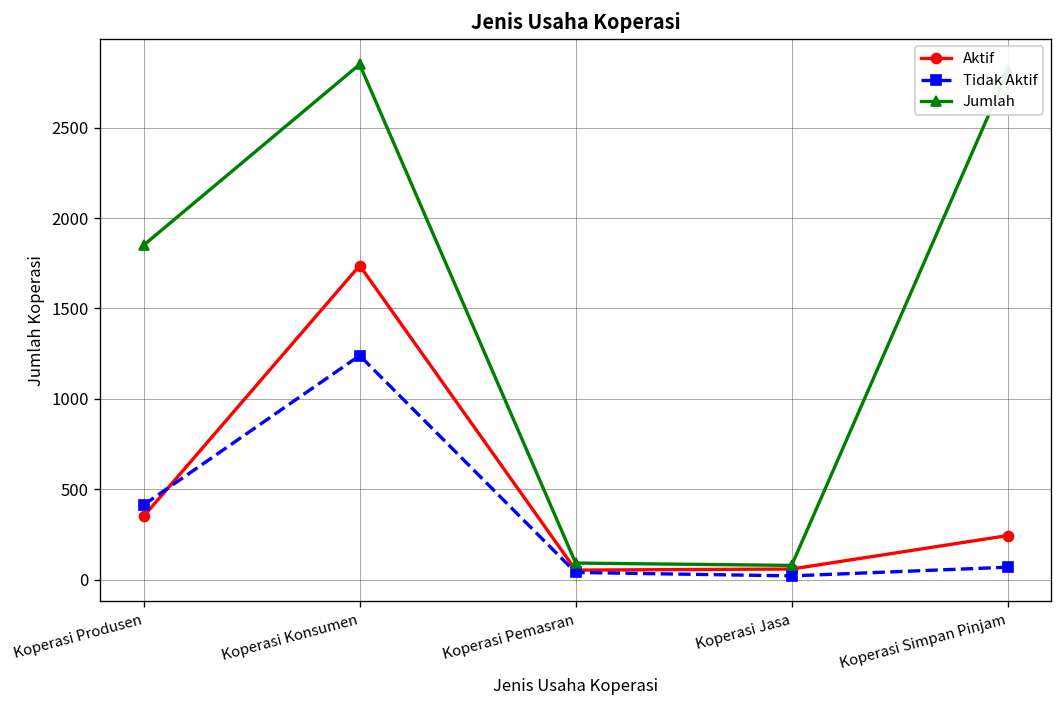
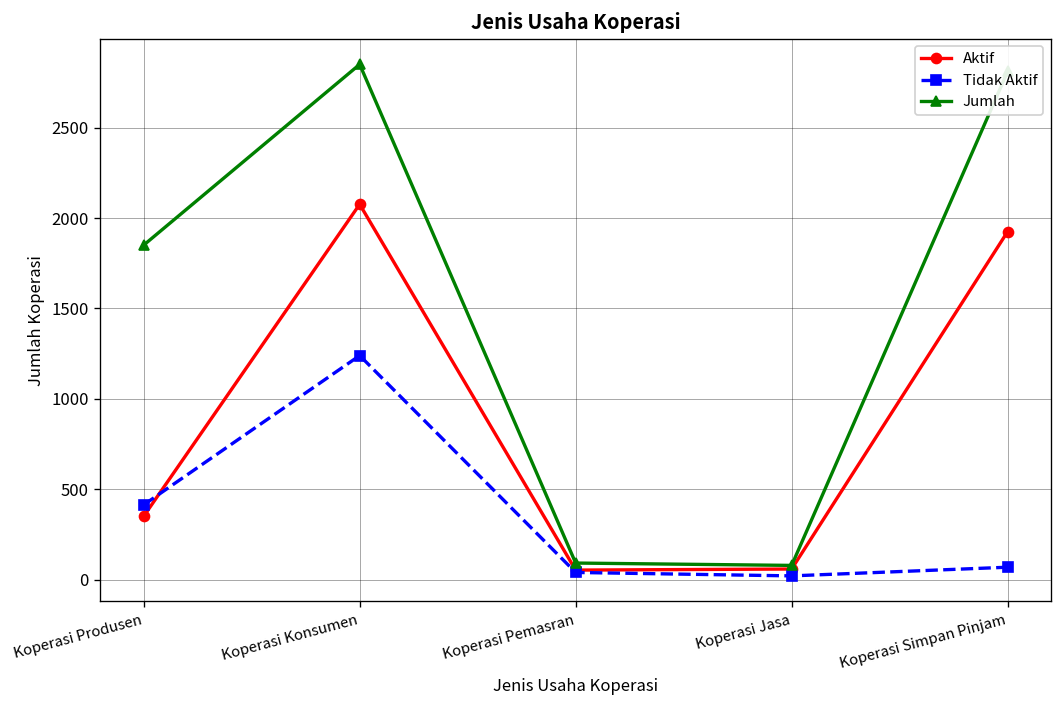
Aktif, Koperasi Konsumen: 1740 -> 2080
Aktif, Koperasi Simpan Pinjam: 240 -> 1930
